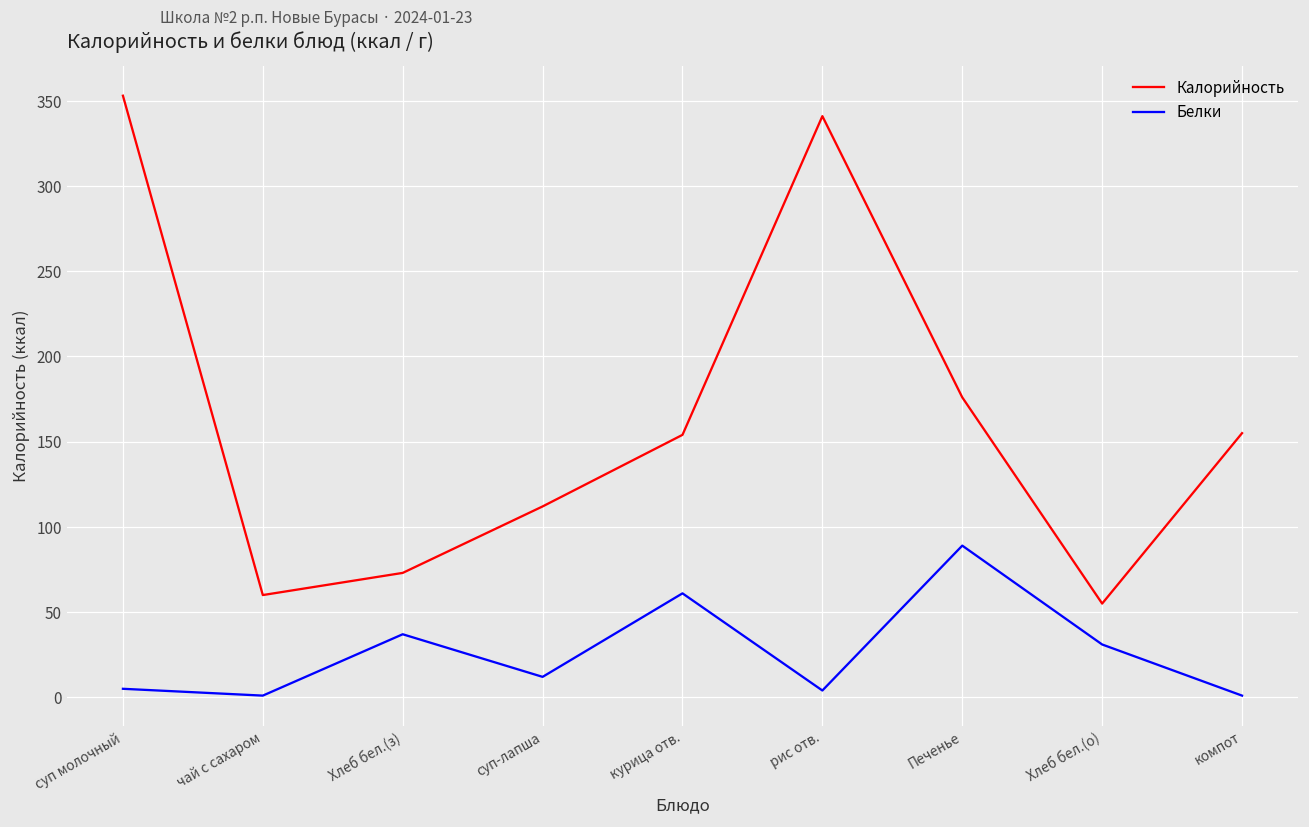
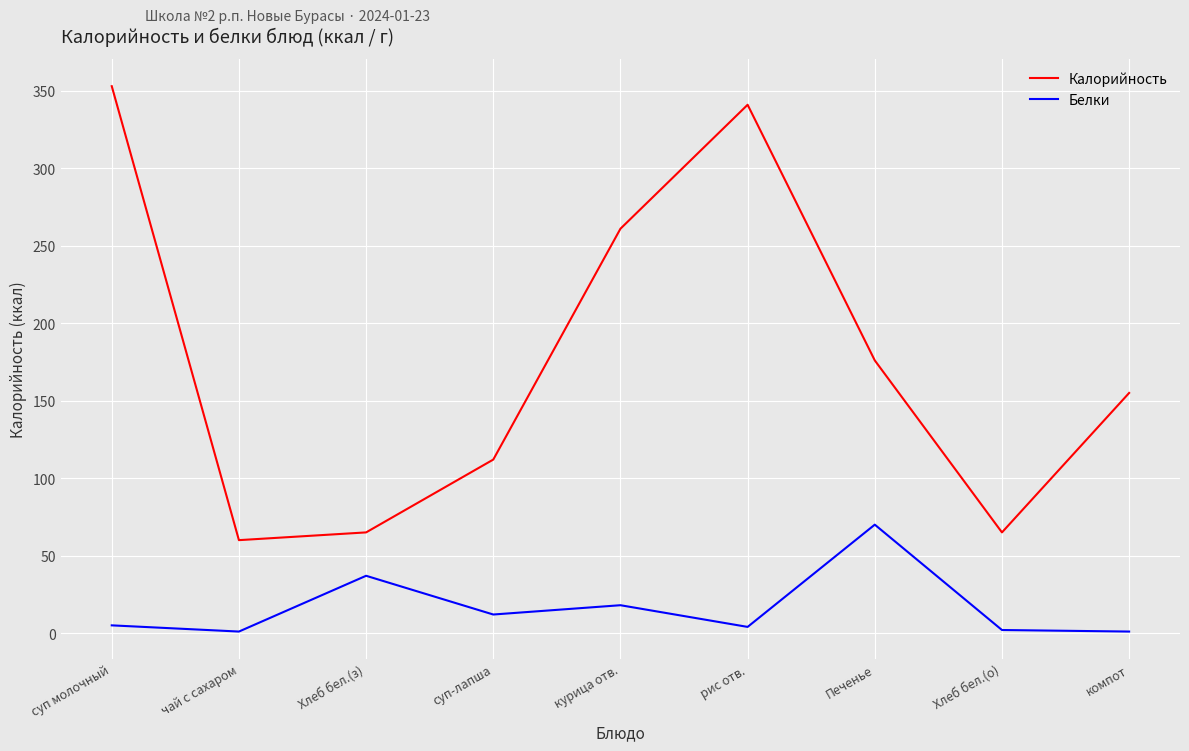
Калорийность, Хлеб бел.(з): 73 -> 65
Калорийность, курица отв.: 154 -> 261
Белки, курица отв.: 61 -> 18
Белки, Печенье: 89 -> 70
Калорийность, Хлеб бел.(о): 55 -> 65
Белки, Хлеб бел.(о): 31 -> 2
